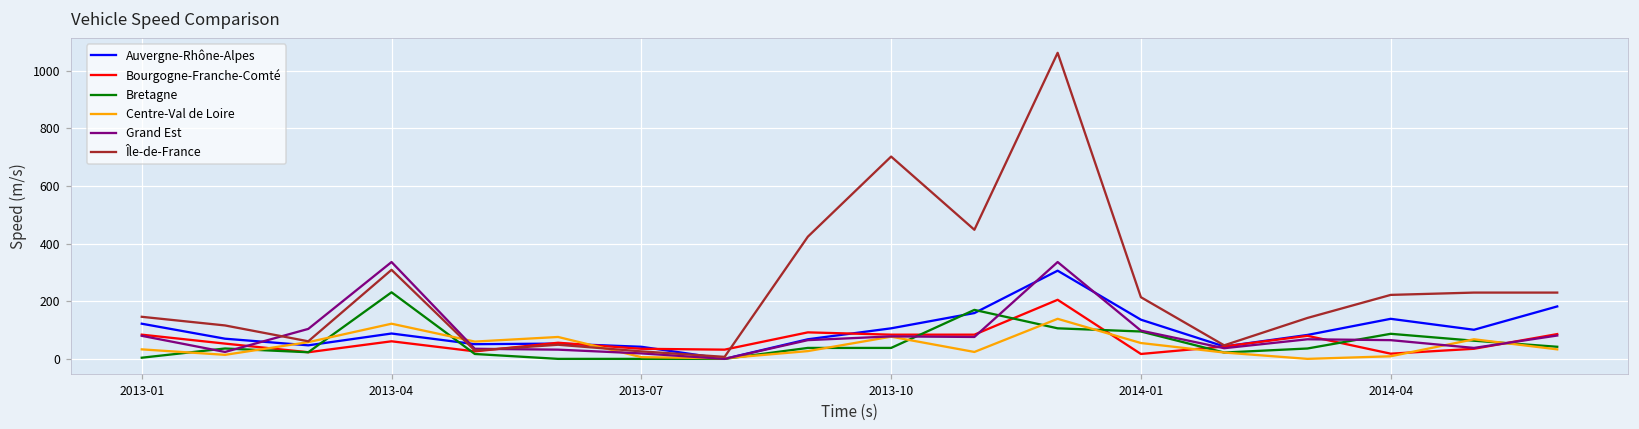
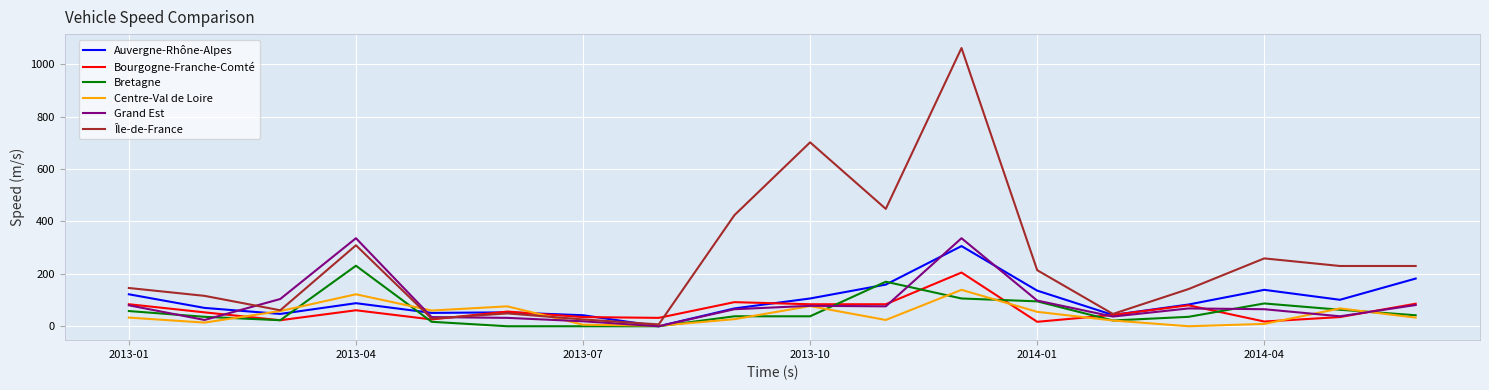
Bretagne, 2013-01: 0 -> 60
Île-de-France, 2014-04: 220 -> 260
